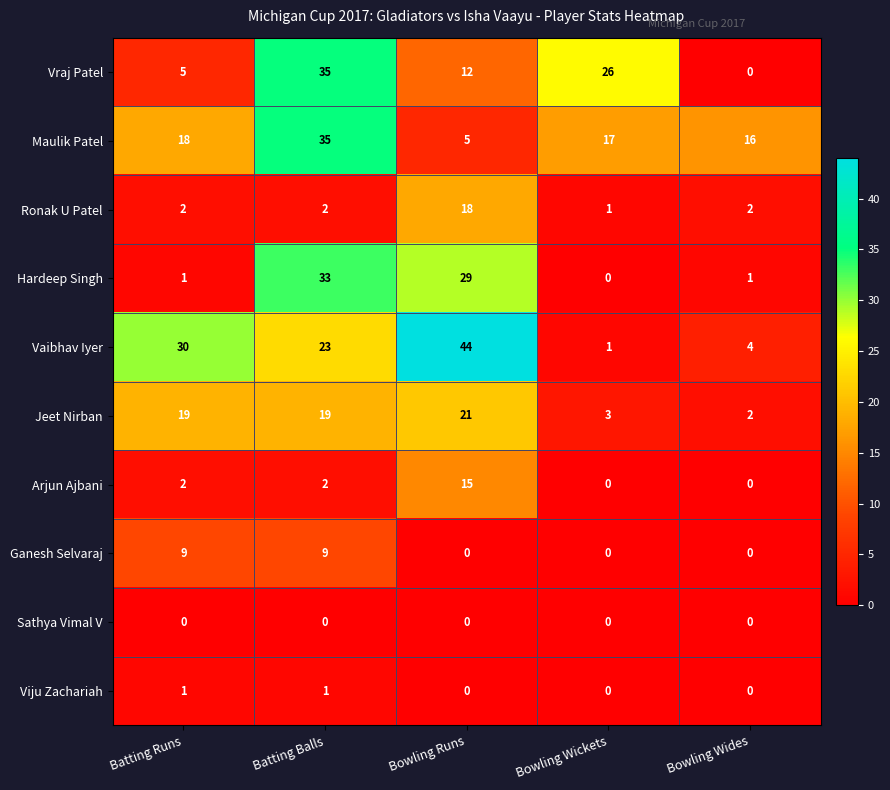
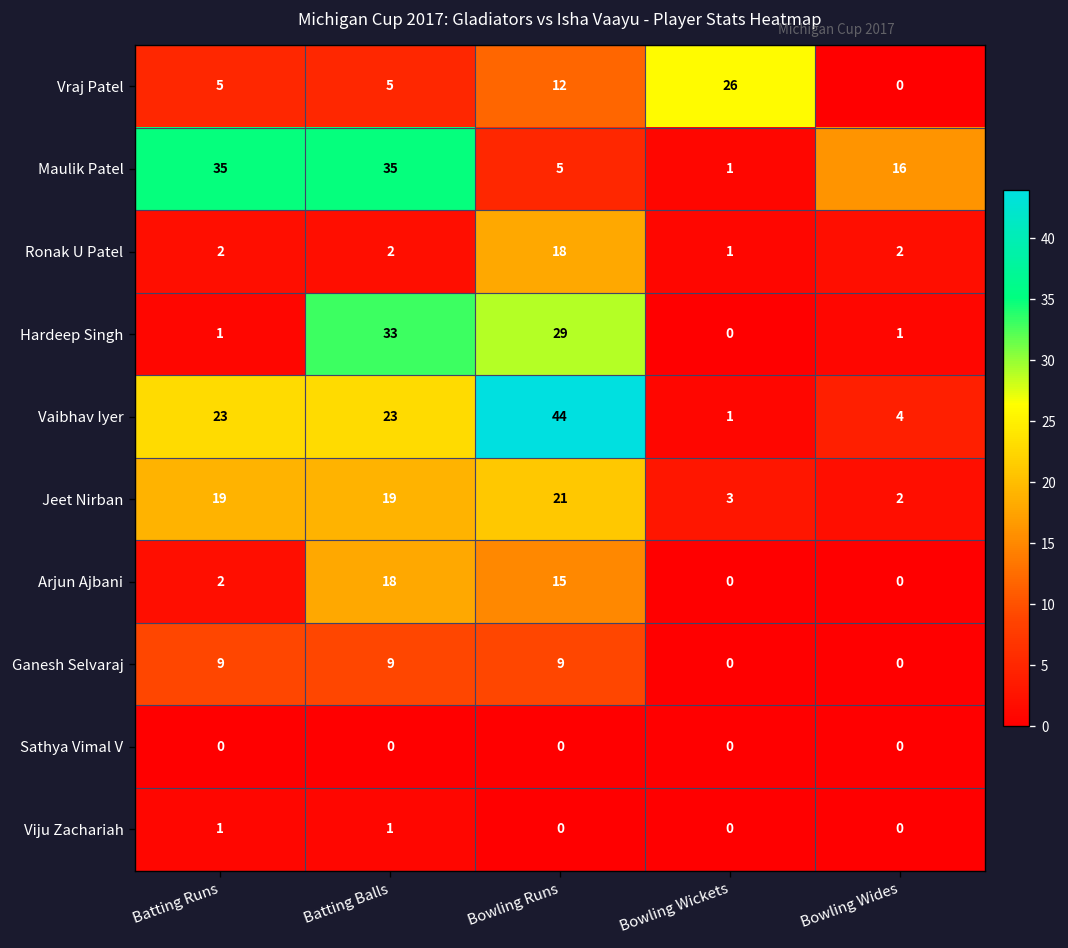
Vraj Patel, Batting Balls: 35 -> 5
Maulik Patel, Batting Runs: 18 -> 35
Maulik Patel, Bowling Wickets: 17 -> 1
Vaibhav Iyer, Batting Runs: 30 -> 23
Arjun Ajbani, Batting Balls: 2 -> 18
Ganesh Selvaraj, Bowling Runs: 0 -> 9
